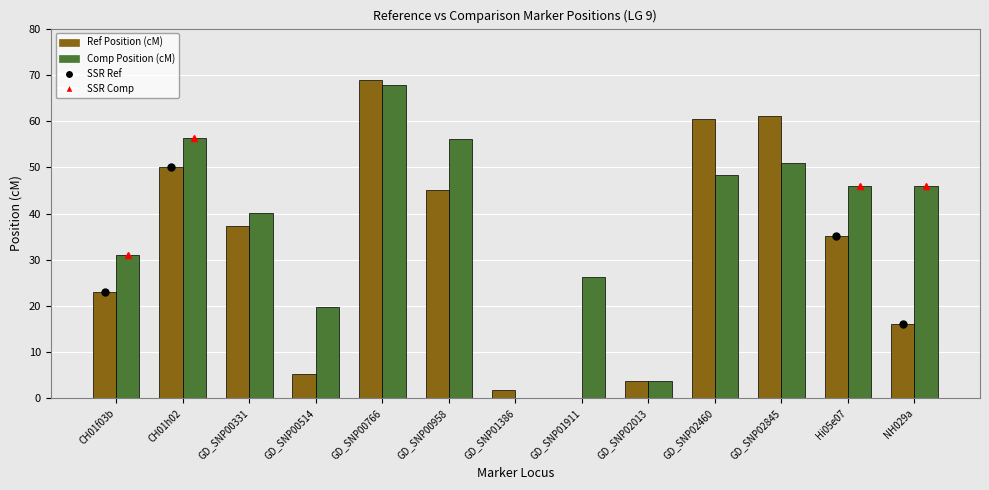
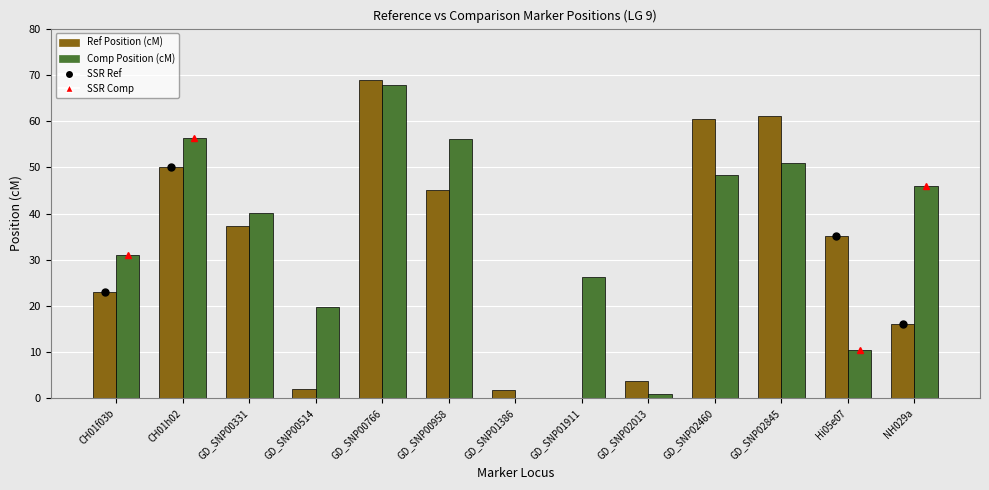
Ref Position (cM), GD_SNP00514: 5 -> 2
Comp Position (cM), GD_SNP02013: 4 -> 1
Comp Position (cM), Hi05e07: 46 -> 11
